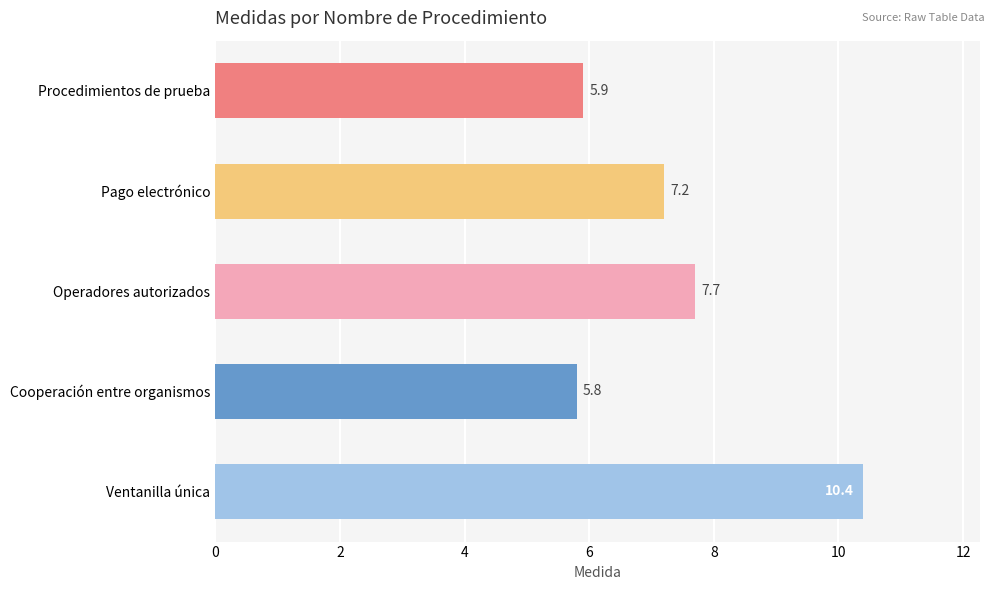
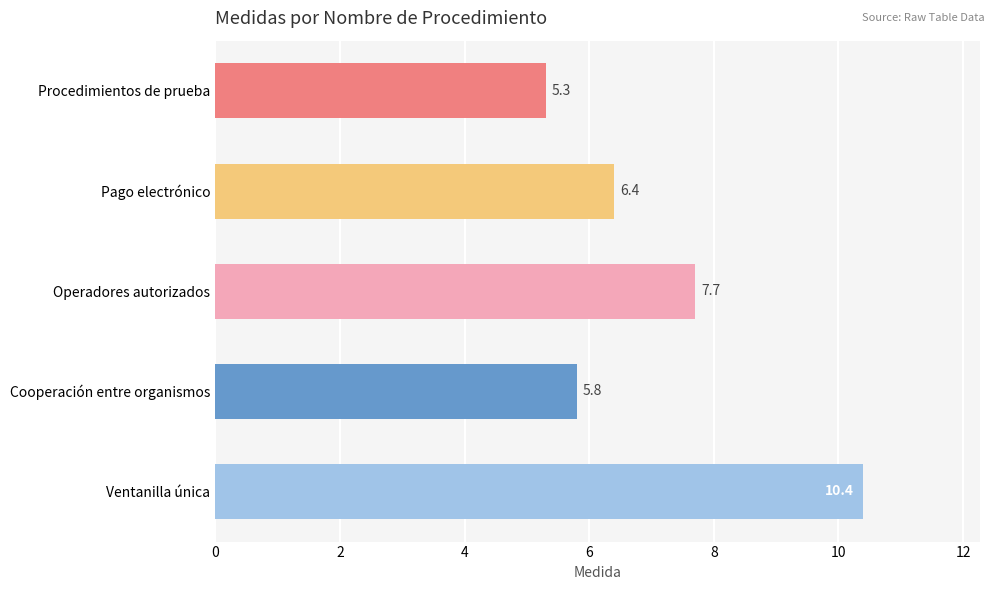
Procedimientos de prueba: 5.9 -> 5.3
Pago electrónico: 7.2 -> 6.4
